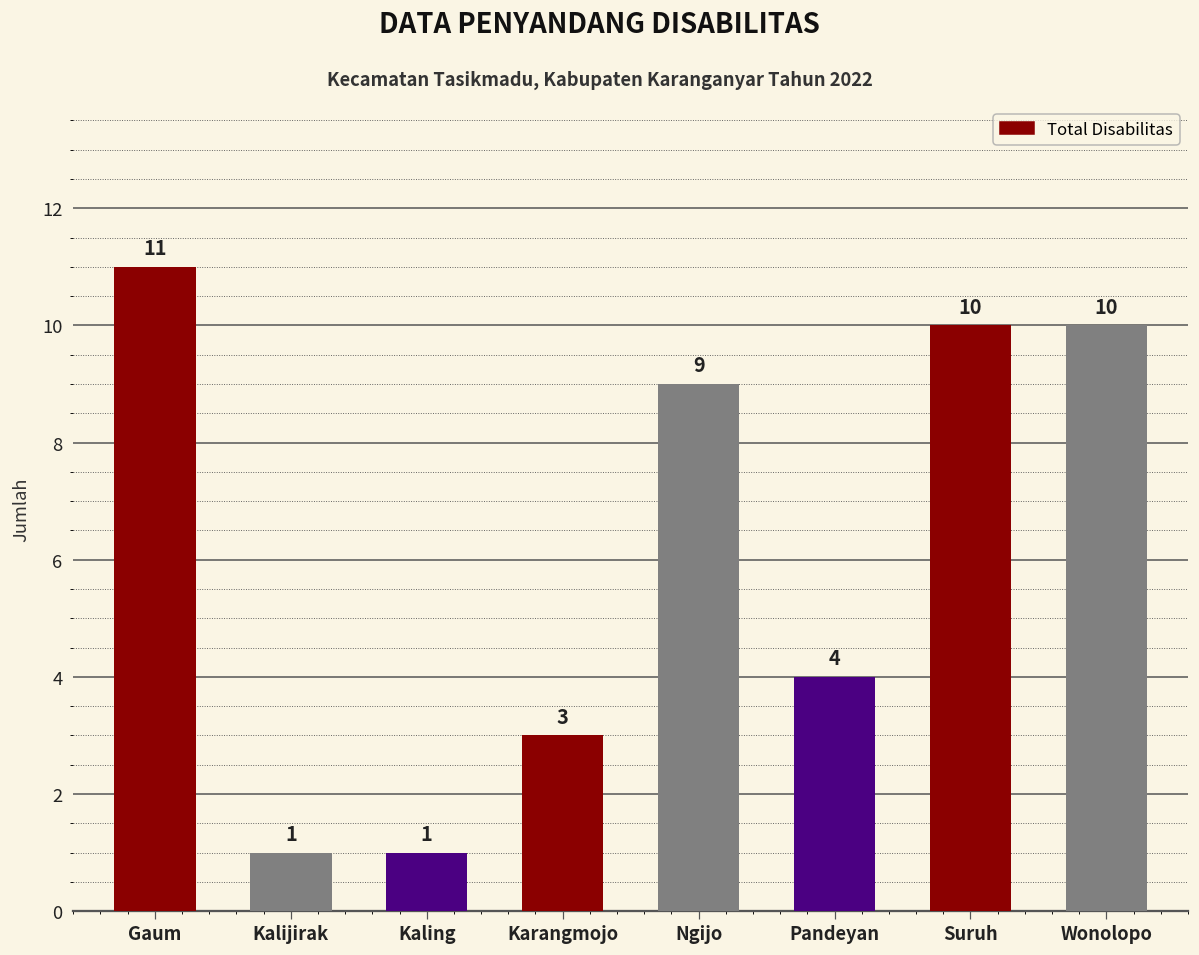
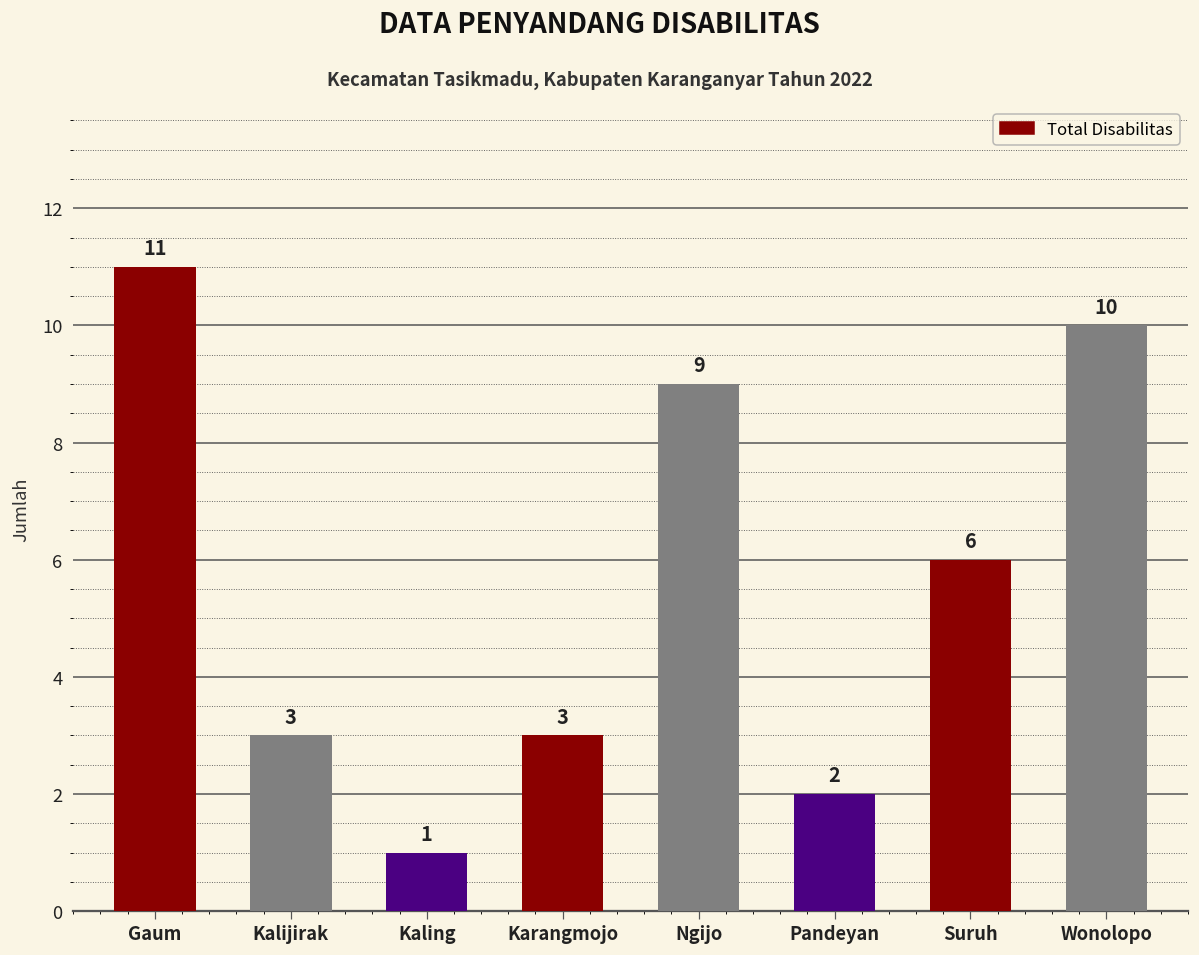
Kalijirak: 1 -> 3
Pandeyan: 4 -> 2
Suruh: 10 -> 6
